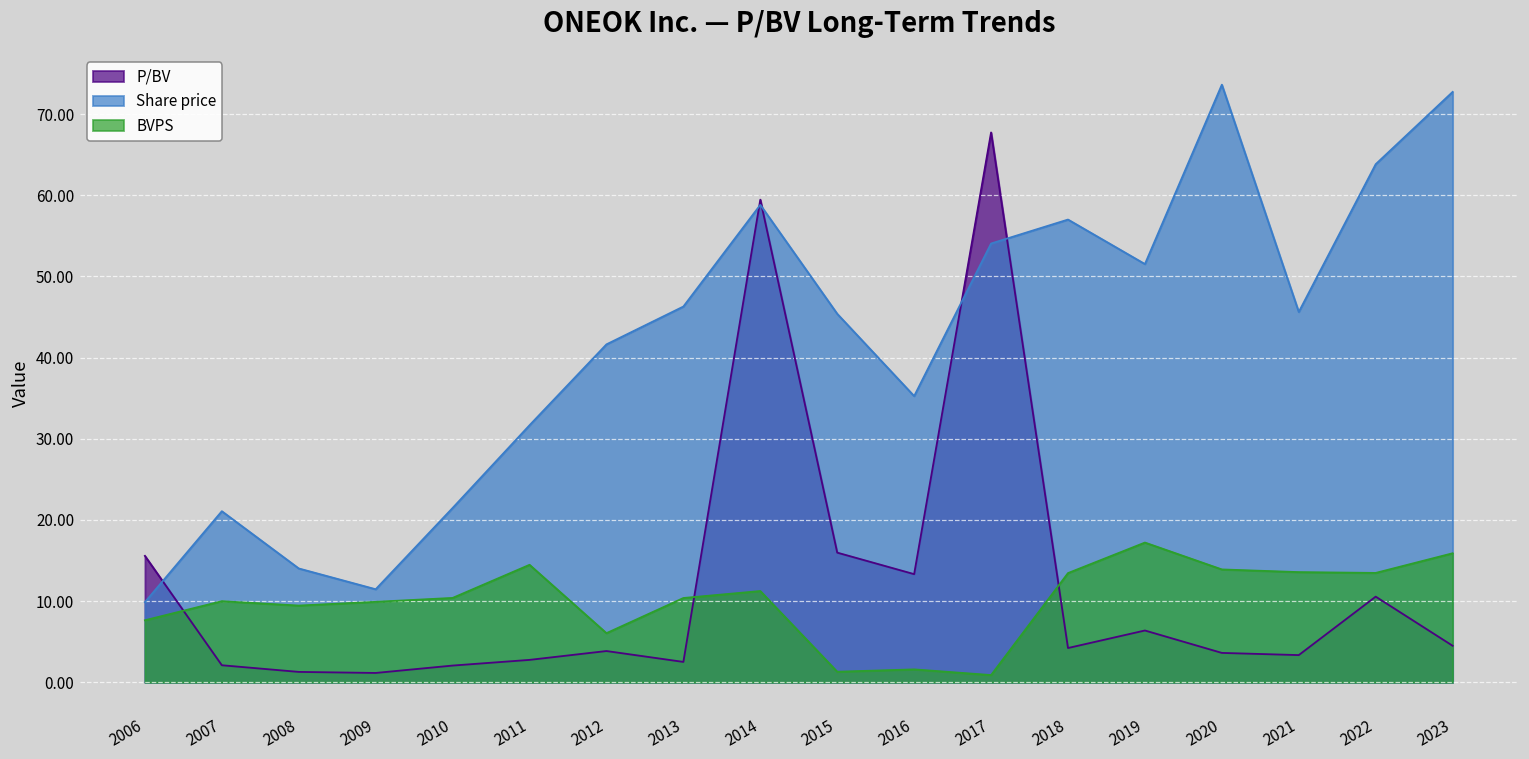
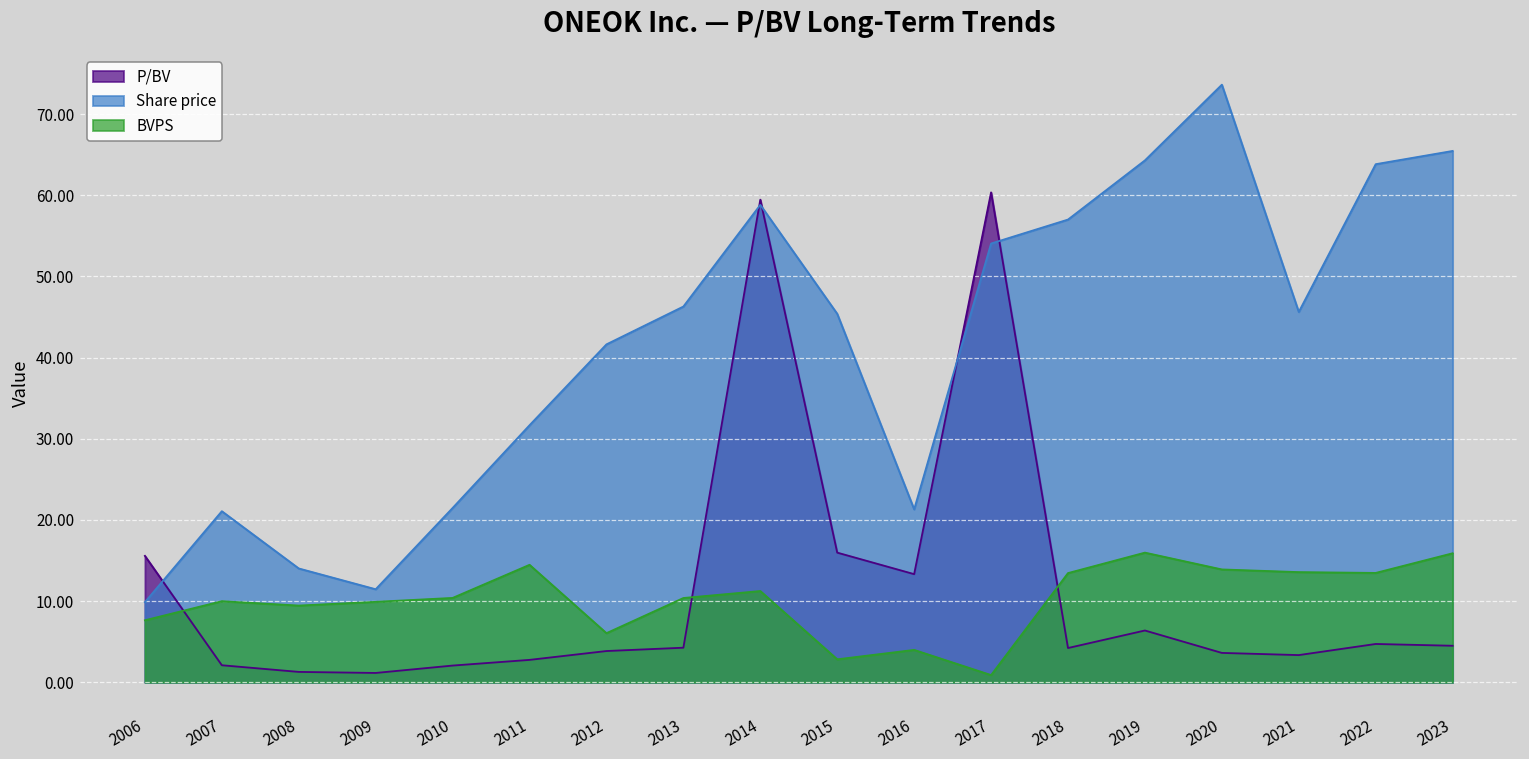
P/BV, 2013: 3 -> 4
BVPS, 2015: 1 -> 3
Share price, 2016: 35 -> 21
BVPS, 2016: 2 -> 4
P/BV, 2017: 68 -> 60
Share price, 2019: 52 -> 64
BVPS, 2019: 17 -> 16
P/BV, 2022: 11 -> 5
Share price, 2023: 73 -> 65
